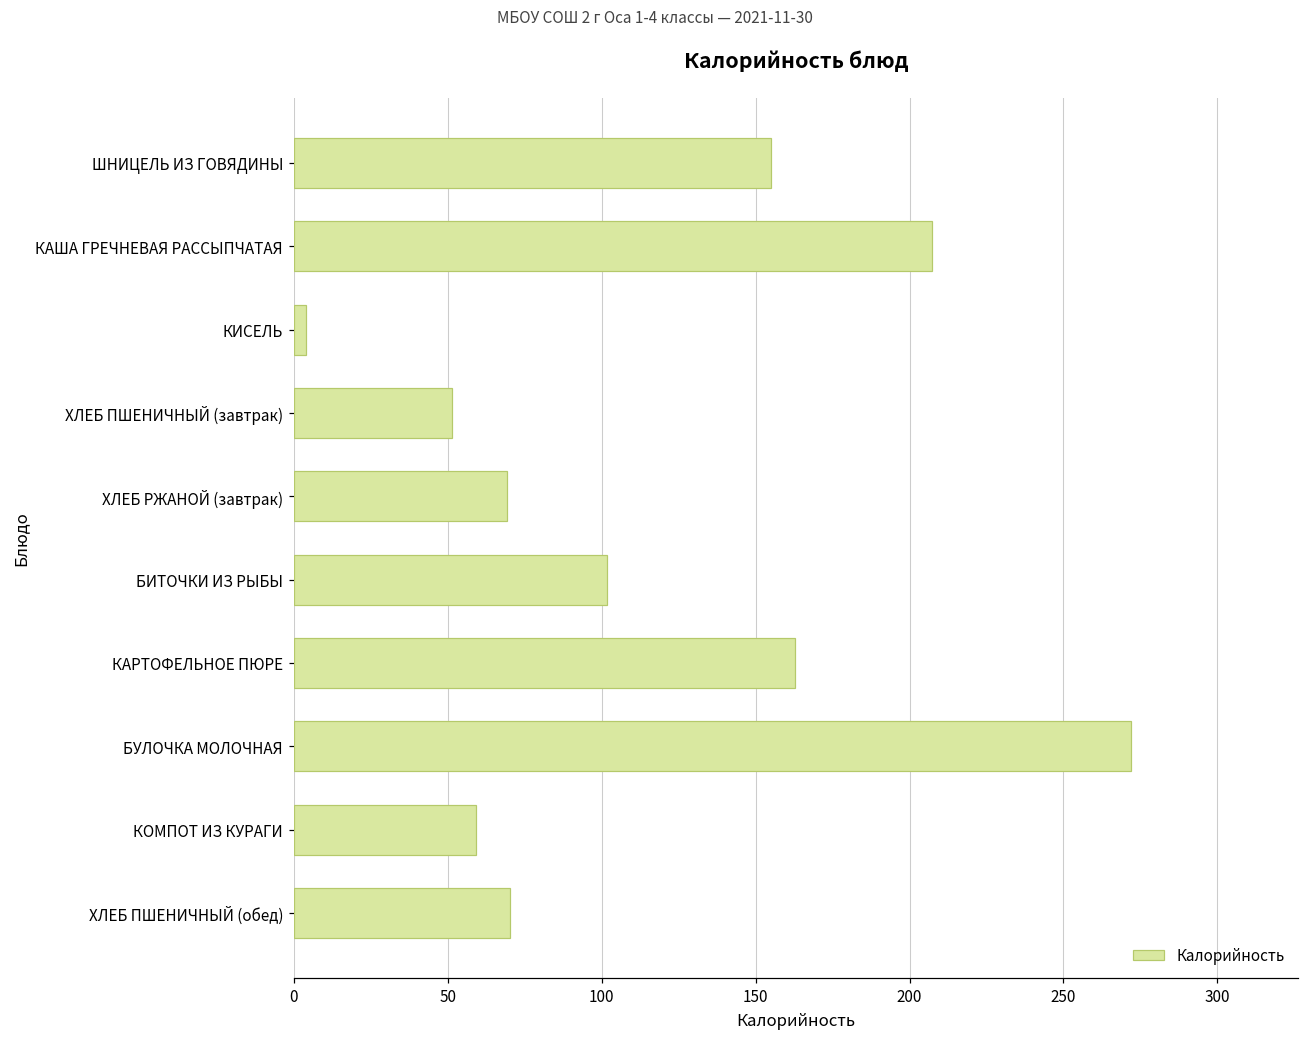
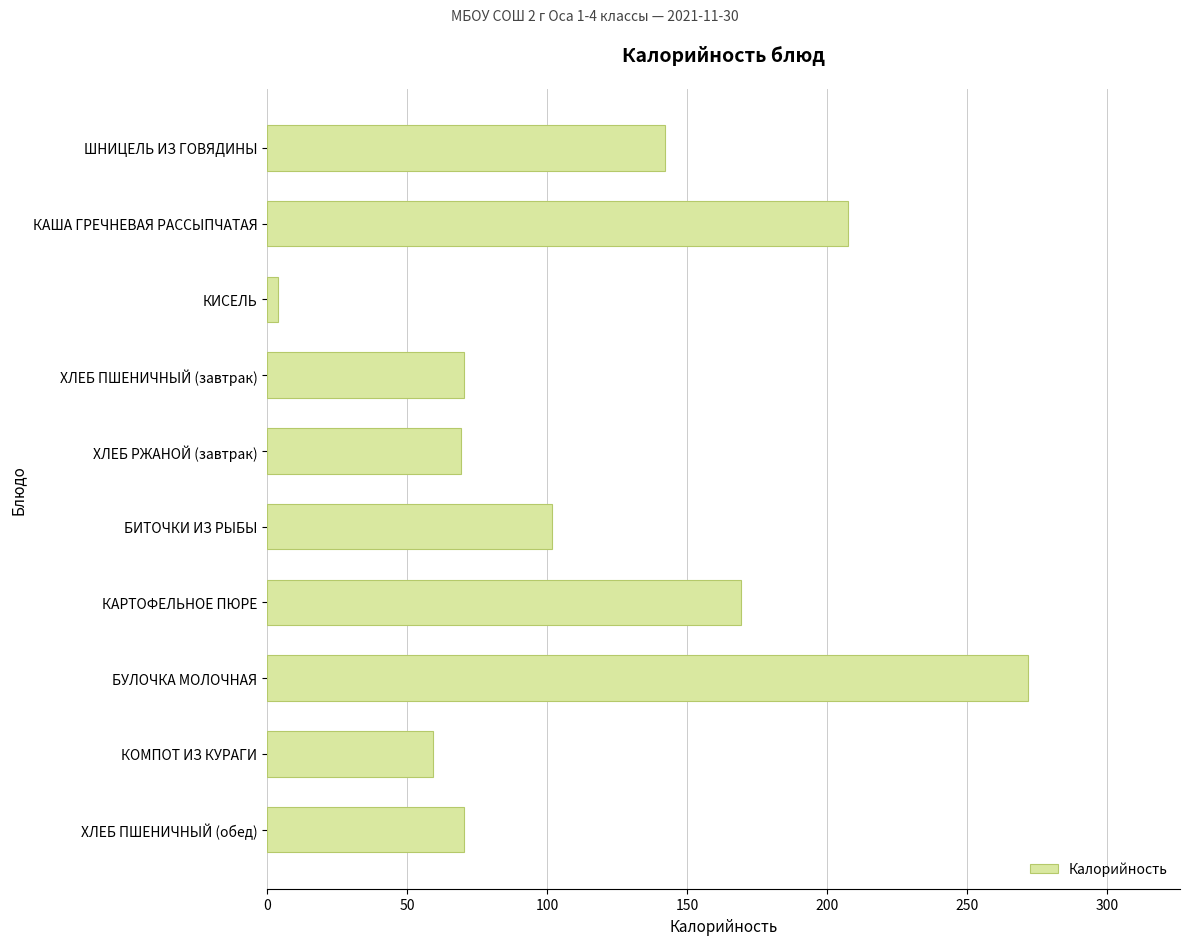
ШНИЦЕЛЬ ИЗ ГОВЯДИНЫ: 155 -> 142
ХЛЕБ ПШЕНИЧНЫЙ (завтрак): 52 -> 70
КАРТОФЕЛЬНОЕ ПЮРЕ: 163 -> 169
